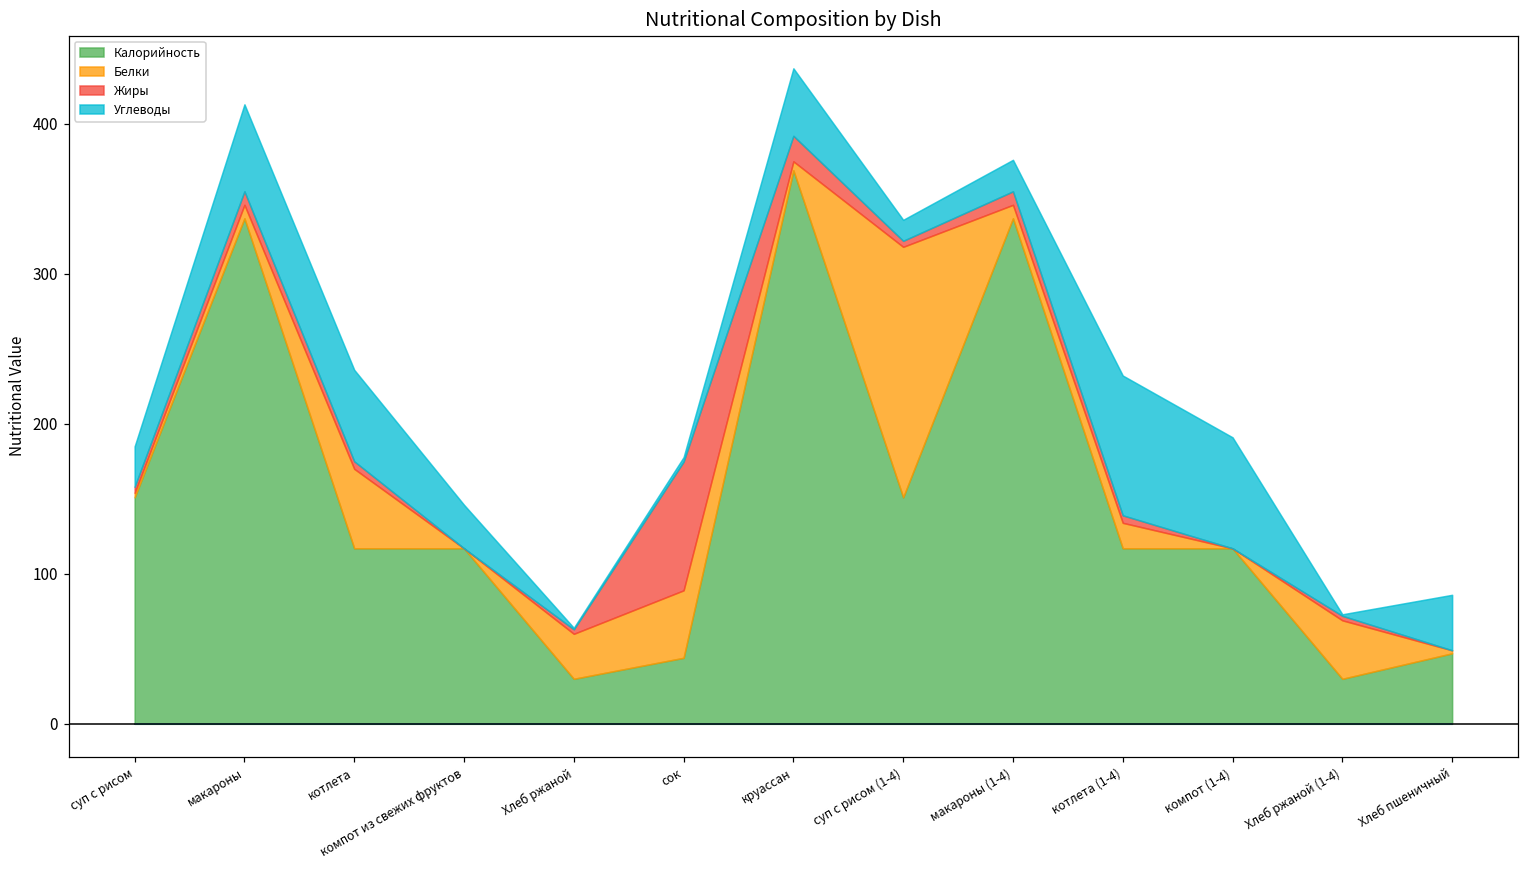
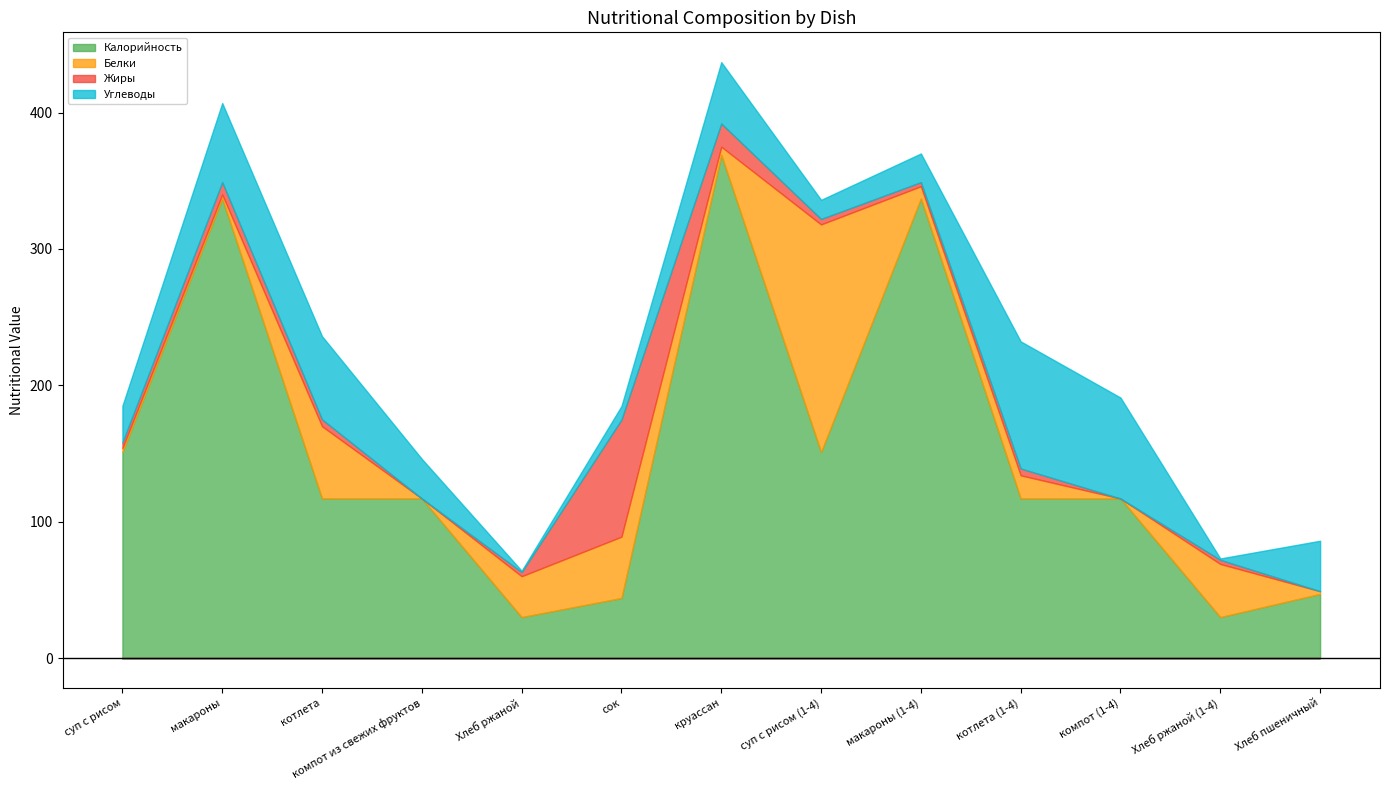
Белки, макароны: 9 -> 3
Углеводы, сок: 3 -> 10
Жиры, макароны (1-4): 9 -> 3
